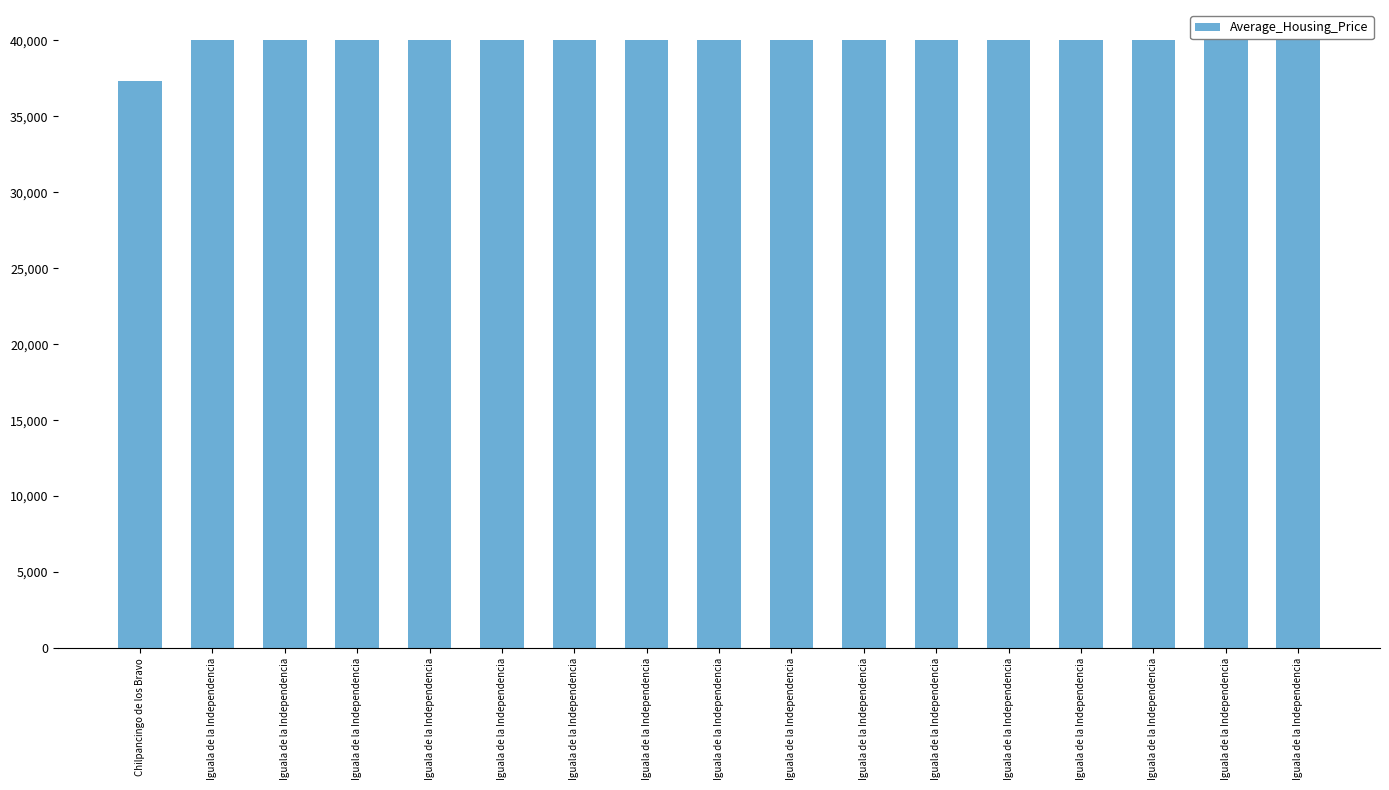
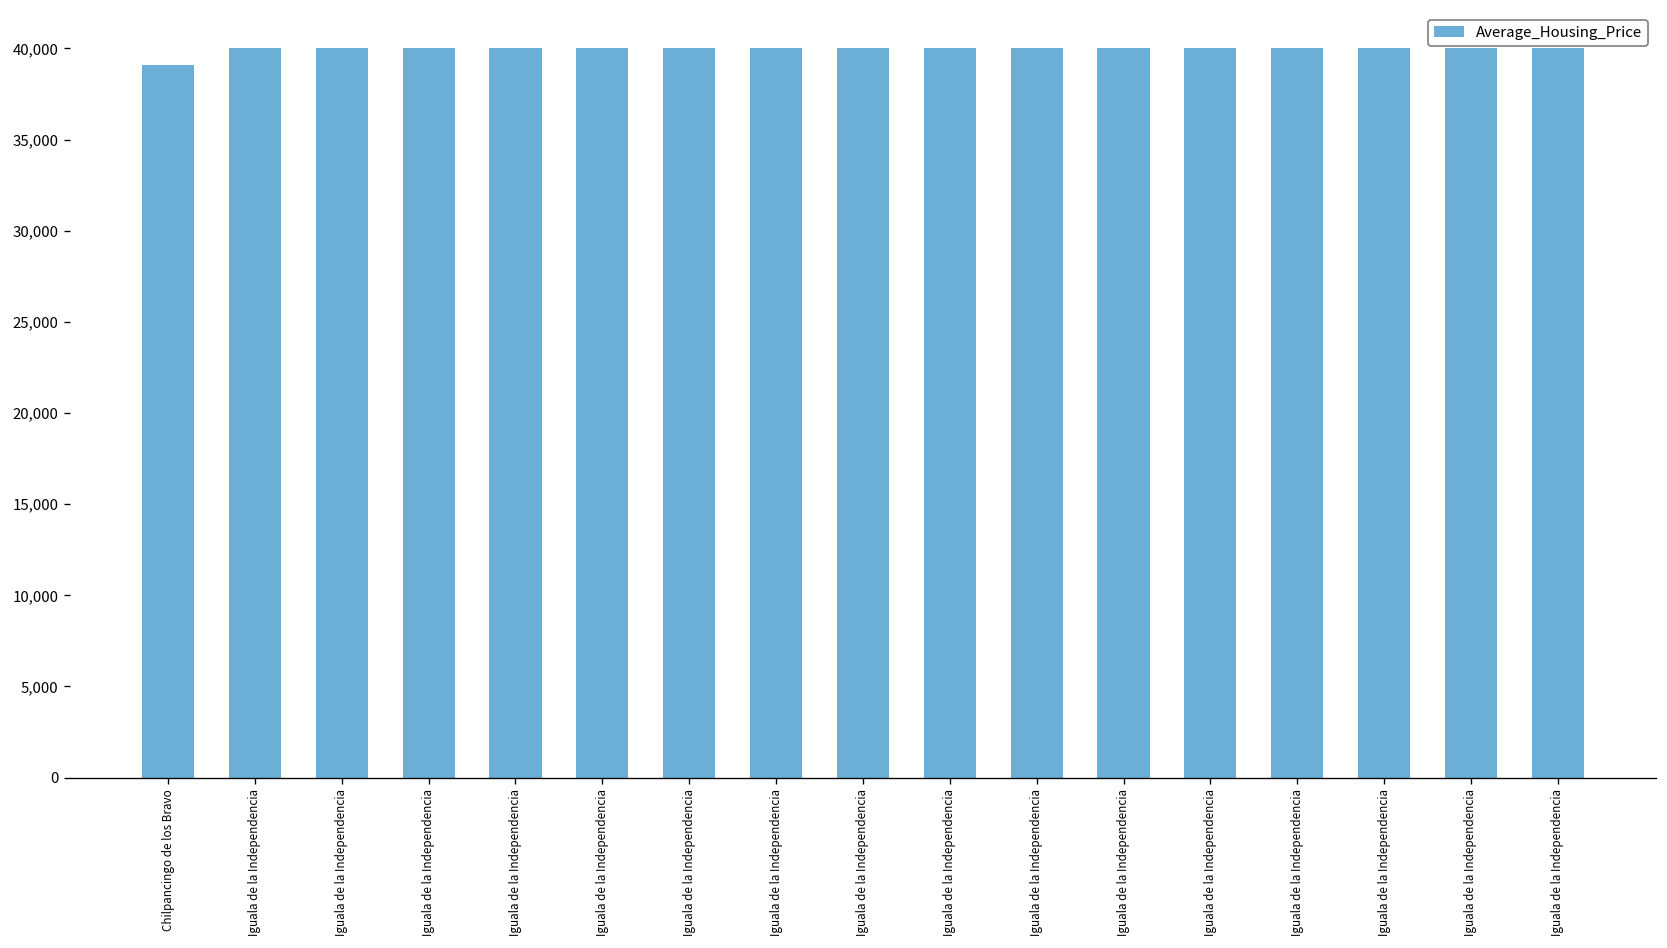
Chilpancingo de los Bravo: 37,300 -> 39,100
